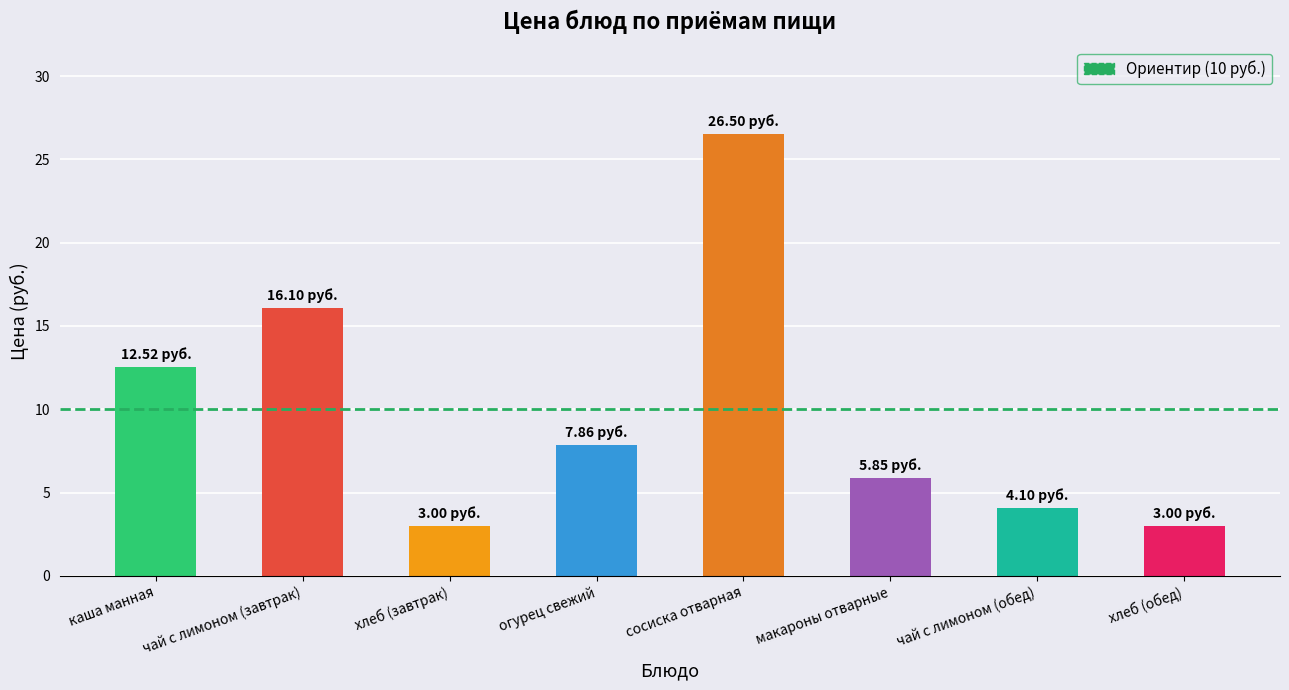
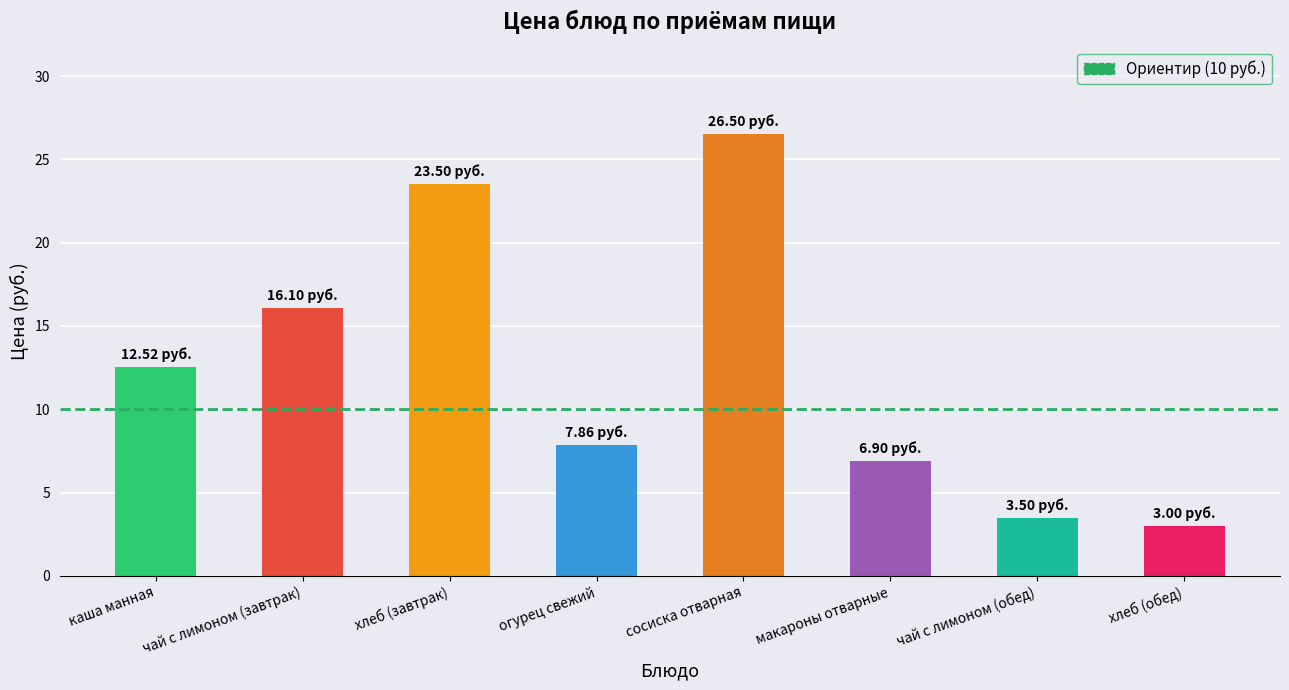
хлеб (завтрак): 3.00 -> 23.50
макароны отварные: 5.85 -> 6.90
чай с лимоном (обед): 4.10 -> 3.50
